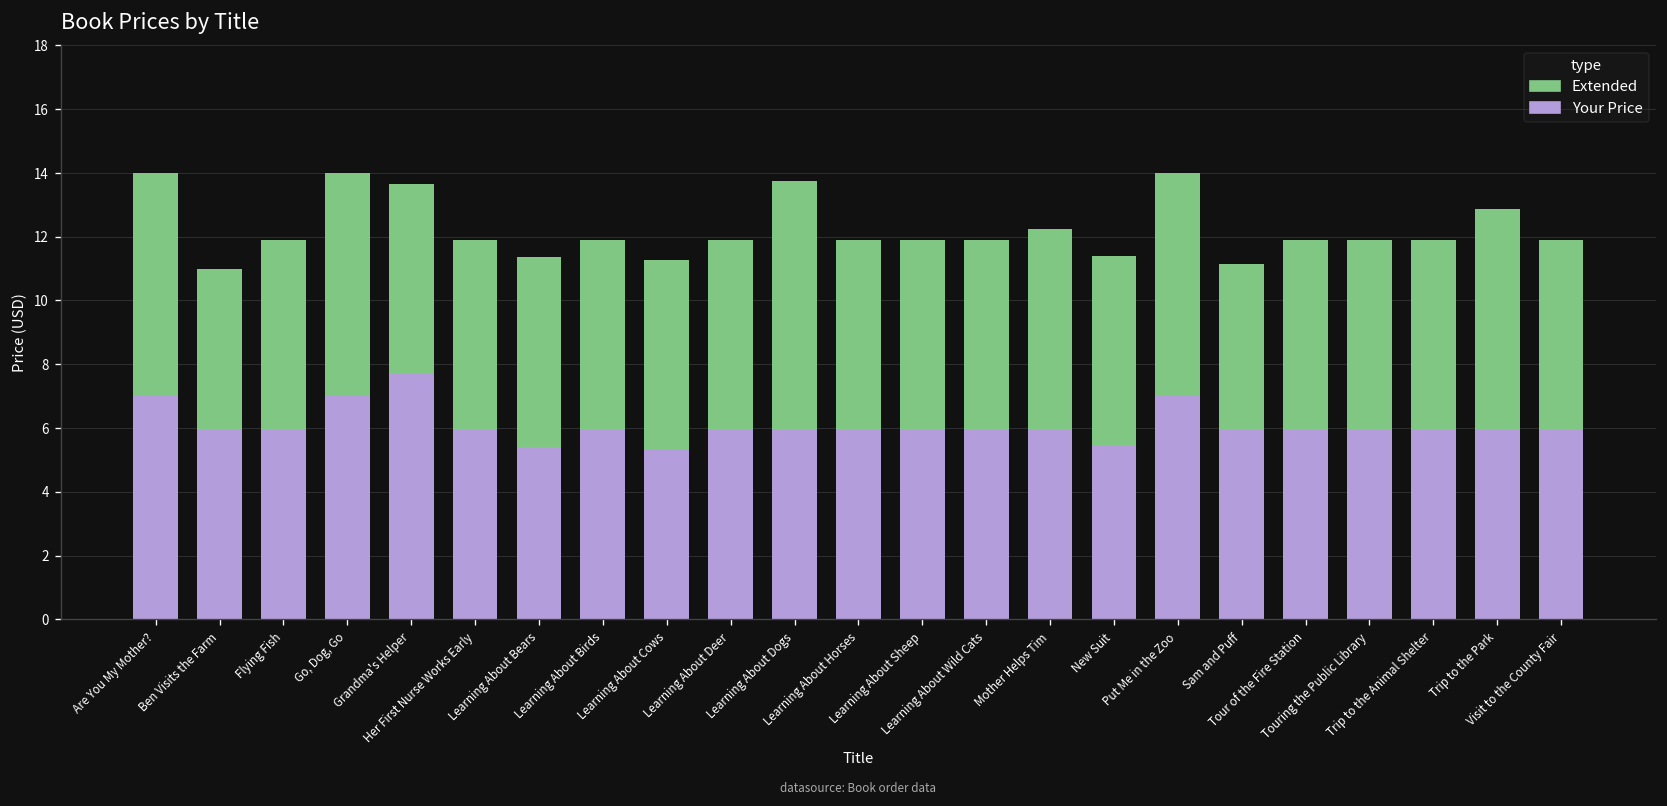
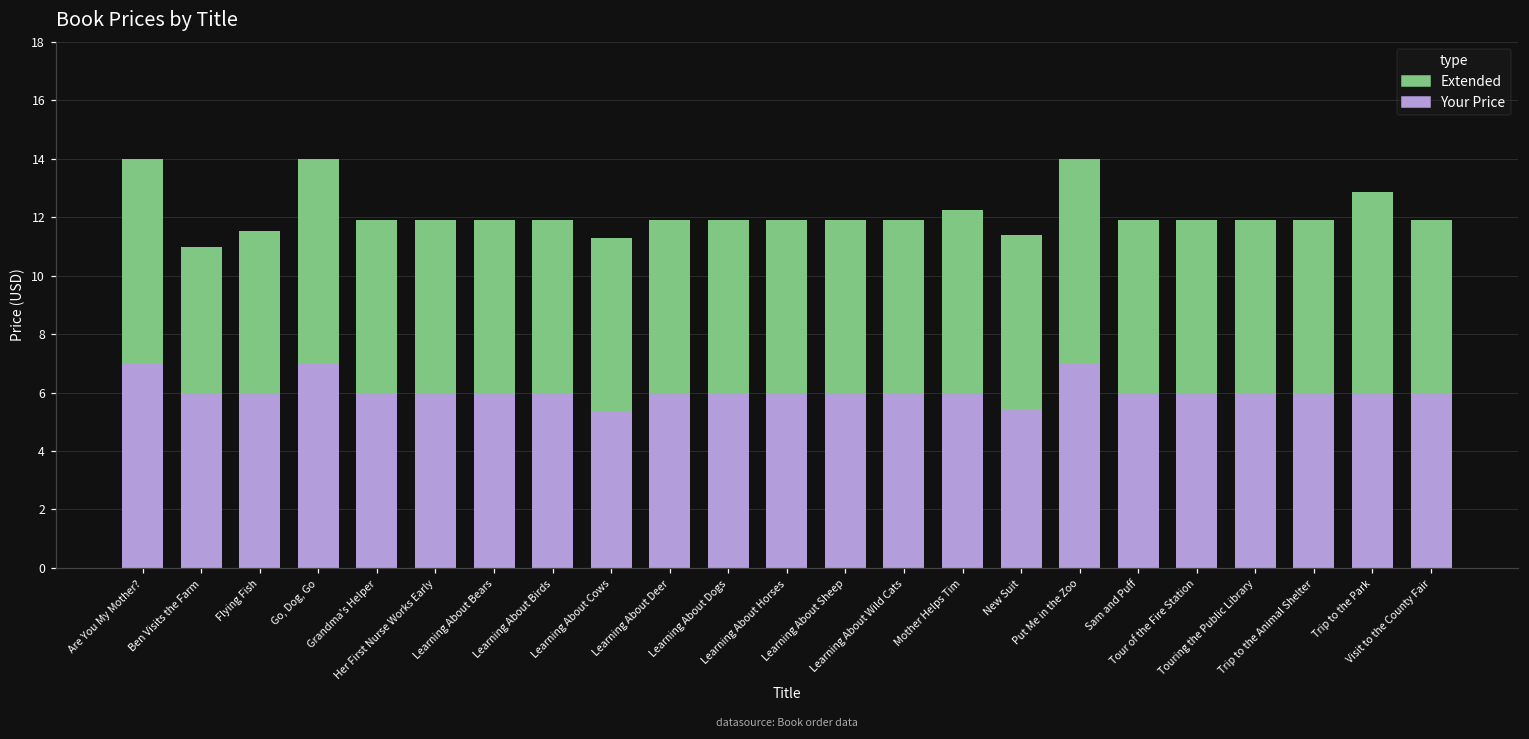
Extended, Flying Fish: 6.0 -> 5.6
Your Price, Grandma's Helper: 7.7 -> 6.0
Your Price, Learning About Bears: 5.4 -> 6.0
Extended, Learning About Dogs: 7.8 -> 6.0
Extended, Sam and Puff: 5.2 -> 6.0
